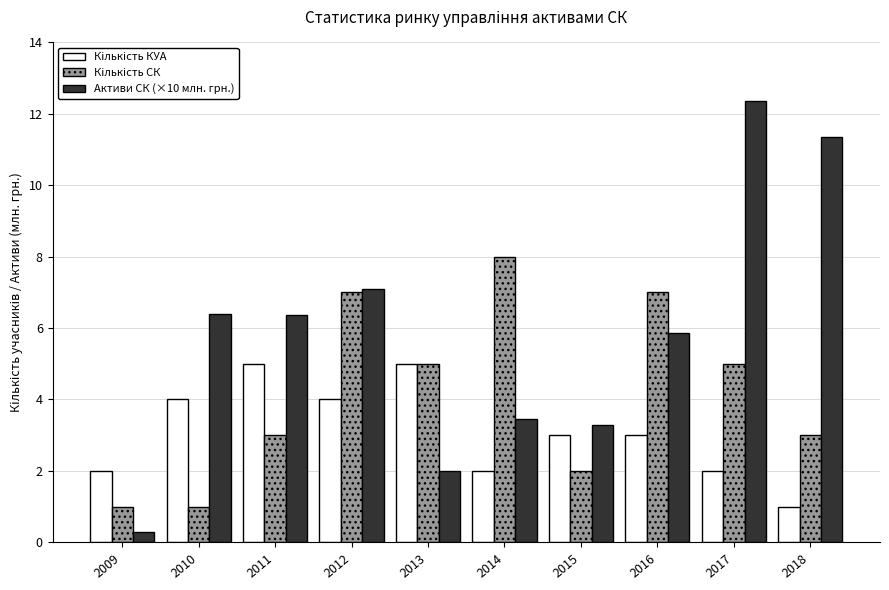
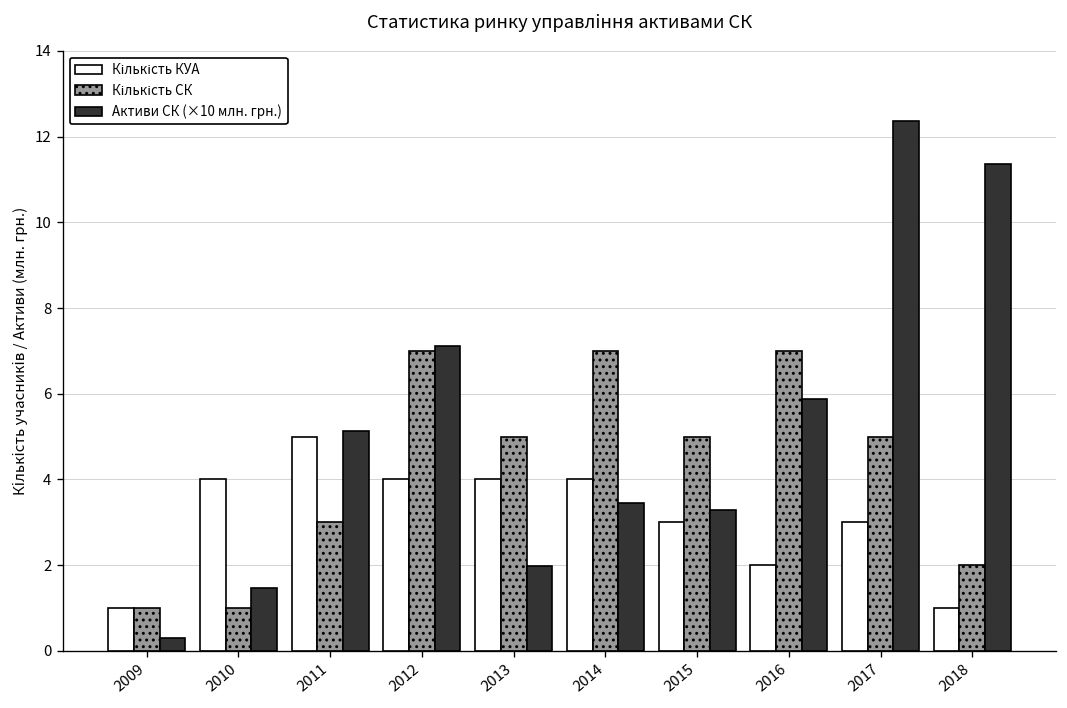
Кількість КУА, 2009: 2 -> 1
Активи СК (×10 млн. грн.), 2010: 6.4 -> 1.5
Активи СК (×10 млн. грн.), 2011: 6.4 -> 5.1
Кількість КУА, 2013: 5 -> 4
Кількість КУА, 2014: 2 -> 4
Кількість СК, 2014: 8 -> 7
Кількість СК, 2015: 2 -> 5
Кількість КУА, 2016: 3 -> 2
Кількість КУА, 2017: 2 -> 3
Кількість СК, 2018: 3 -> 2
